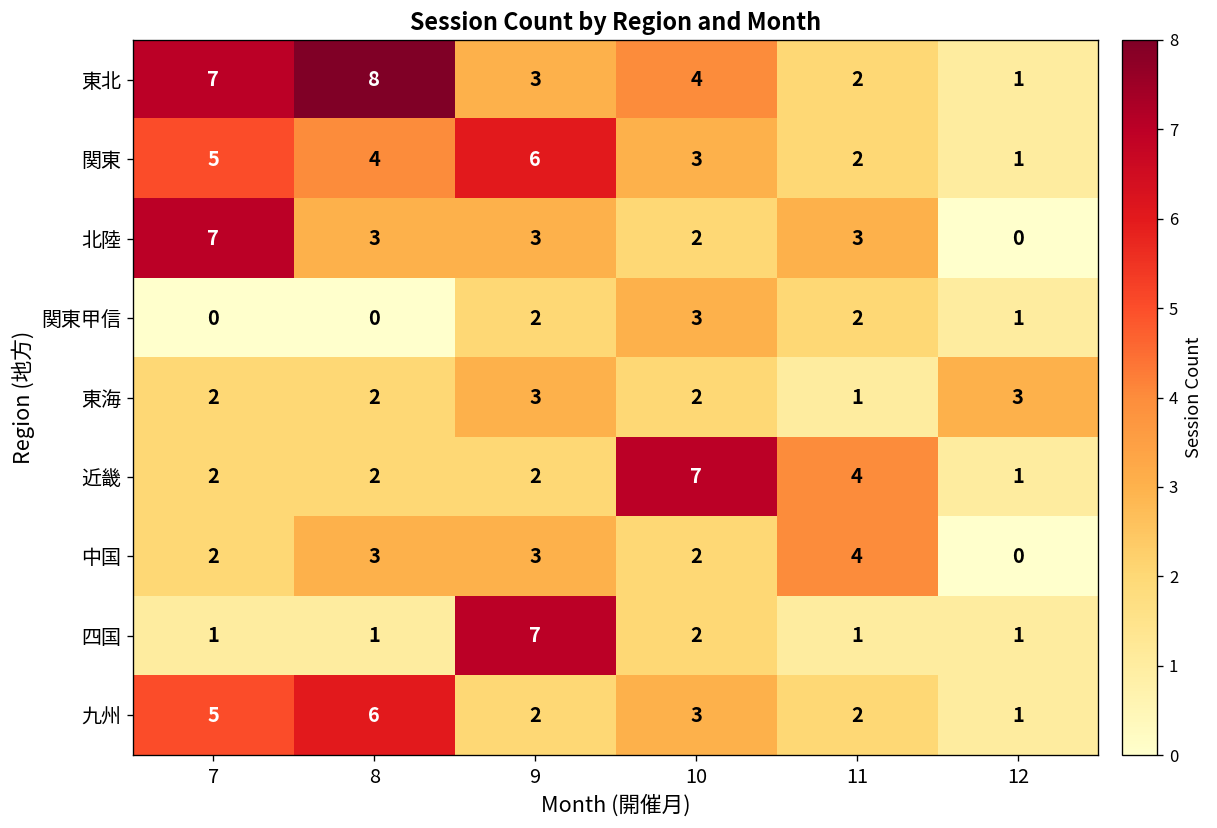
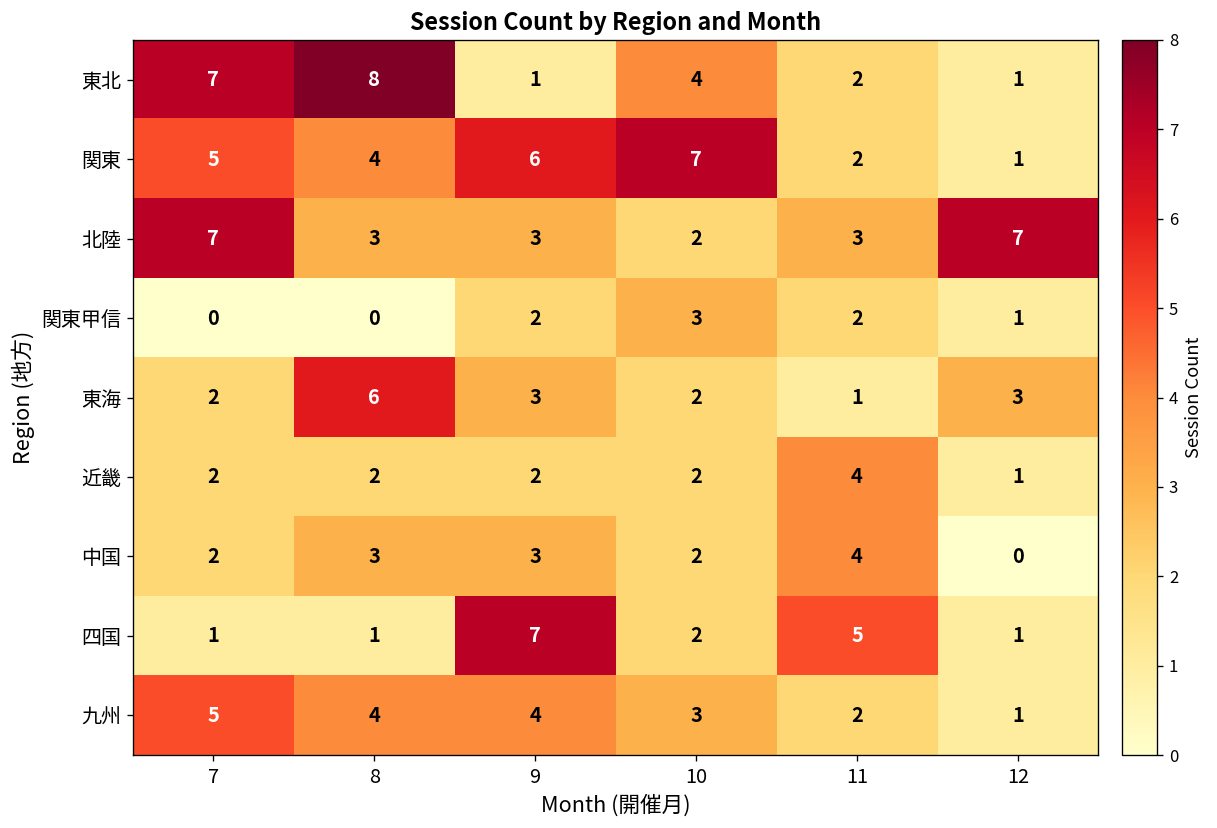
東北, 9: 3 -> 1
関東, 10: 3 -> 7
北陸, 12: 0 -> 7
東海, 8: 2 -> 6
近畿, 10: 7 -> 2
四国, 11: 1 -> 5
九州, 8: 6 -> 4
九州, 9: 2 -> 4
